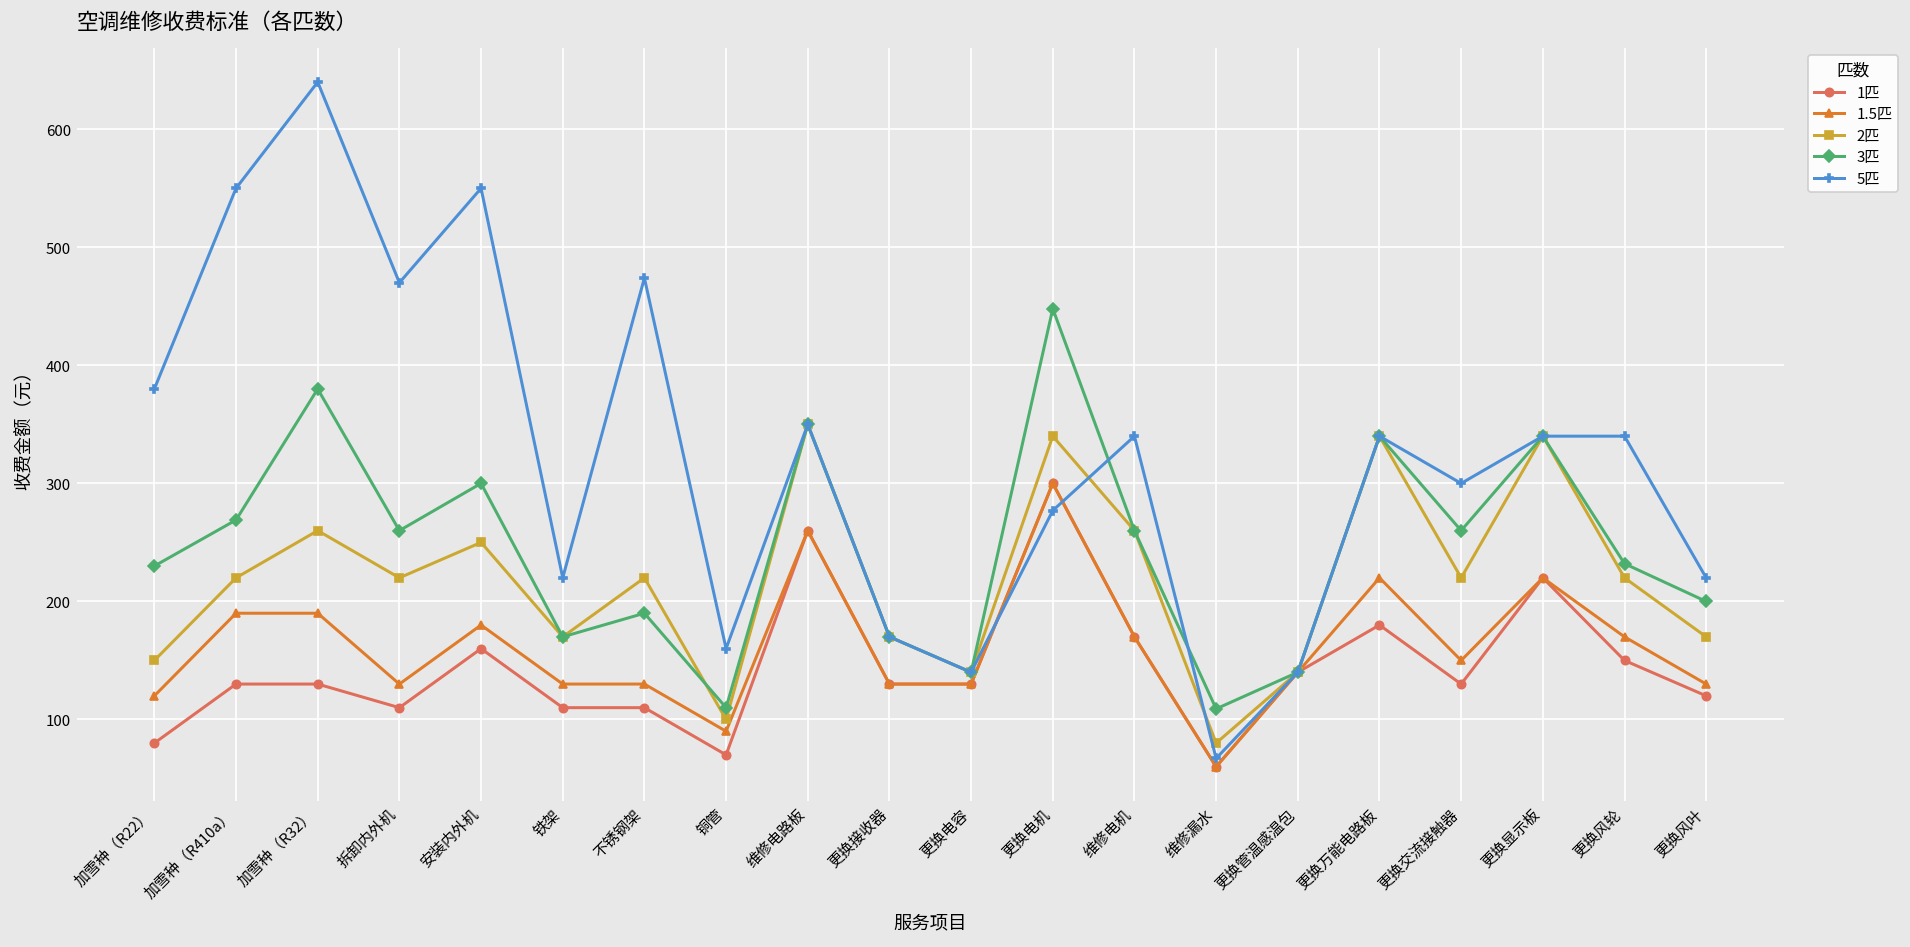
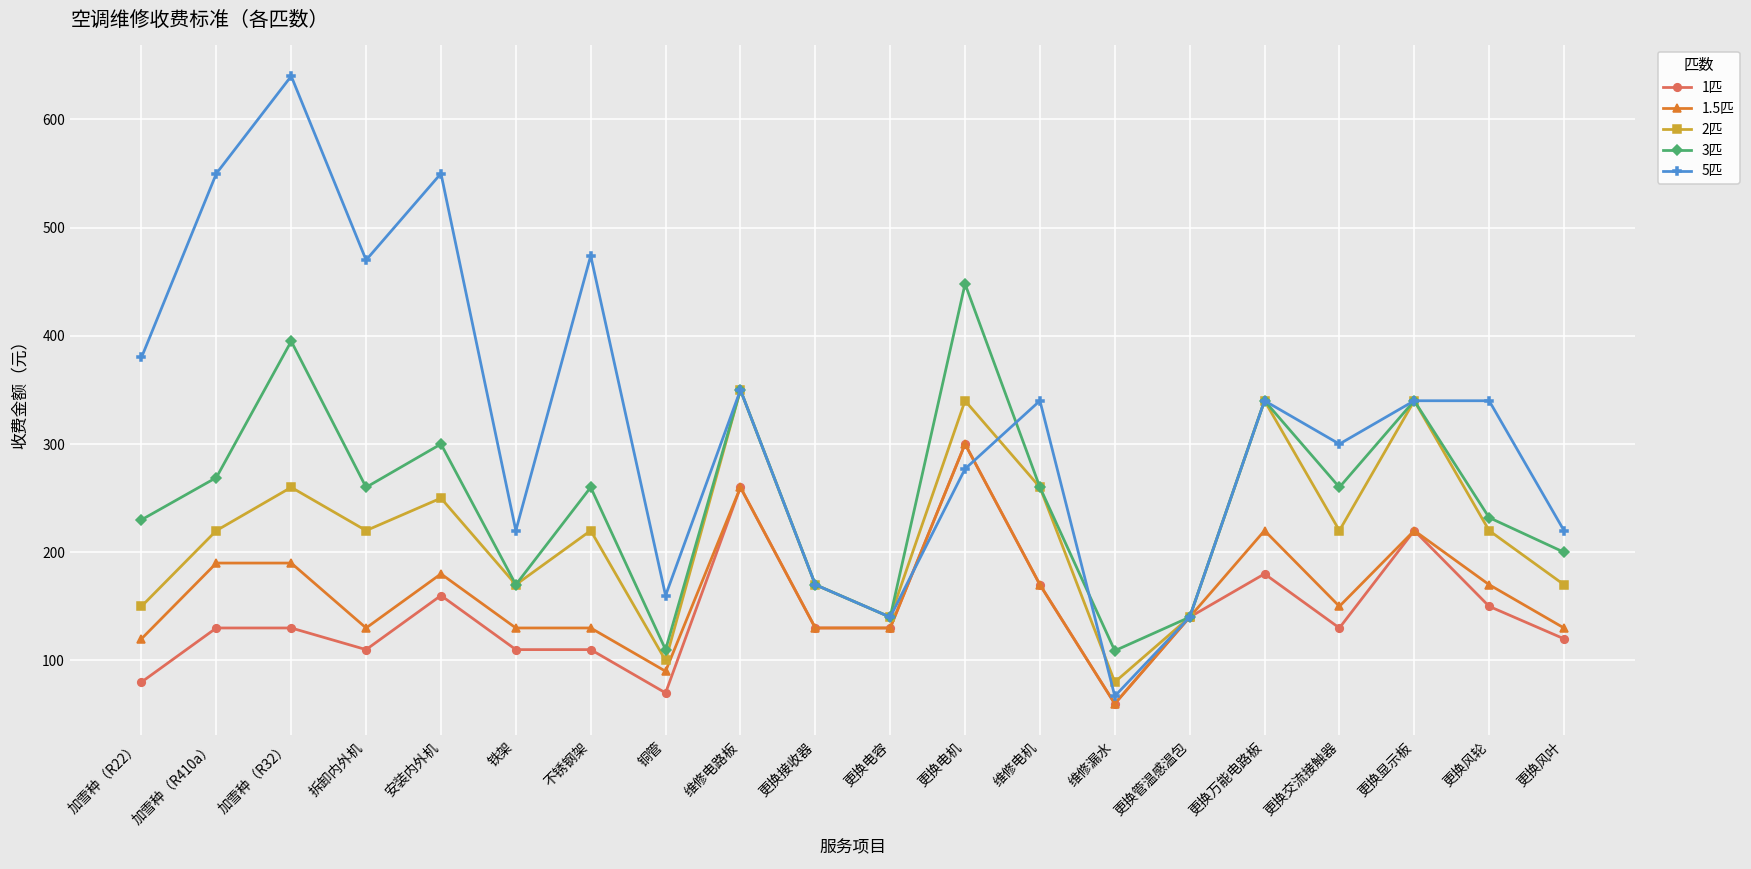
3匹, 加雪种（R32）: 380 -> 400
3匹, 不锈钢架: 190 -> 260
